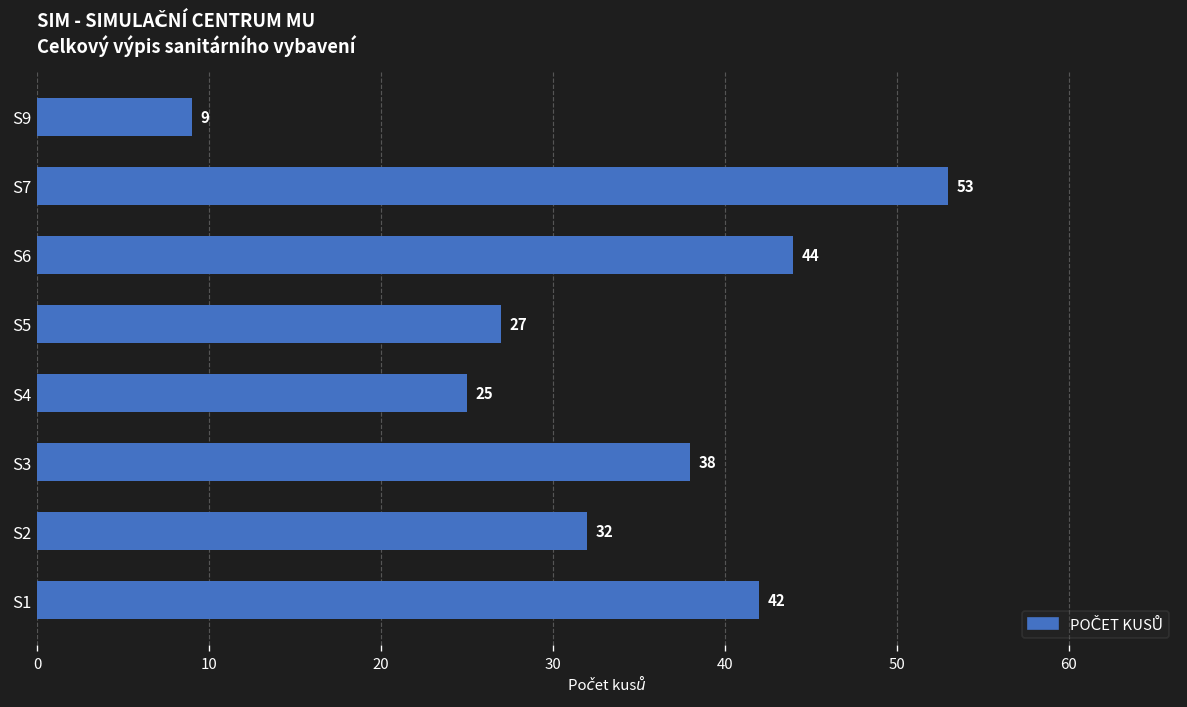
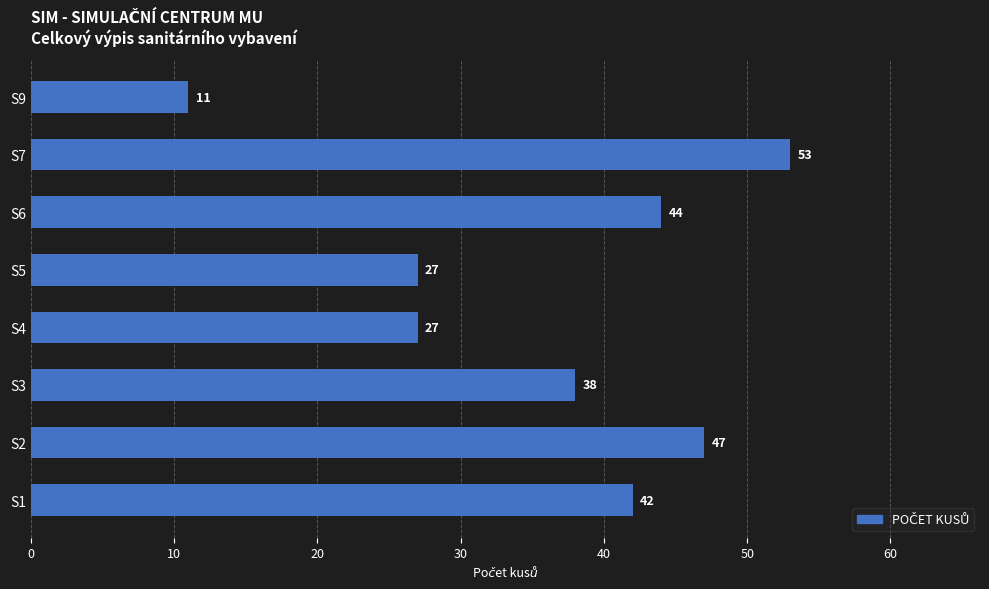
S9: 9 -> 11
S4: 25 -> 27
S2: 32 -> 47
